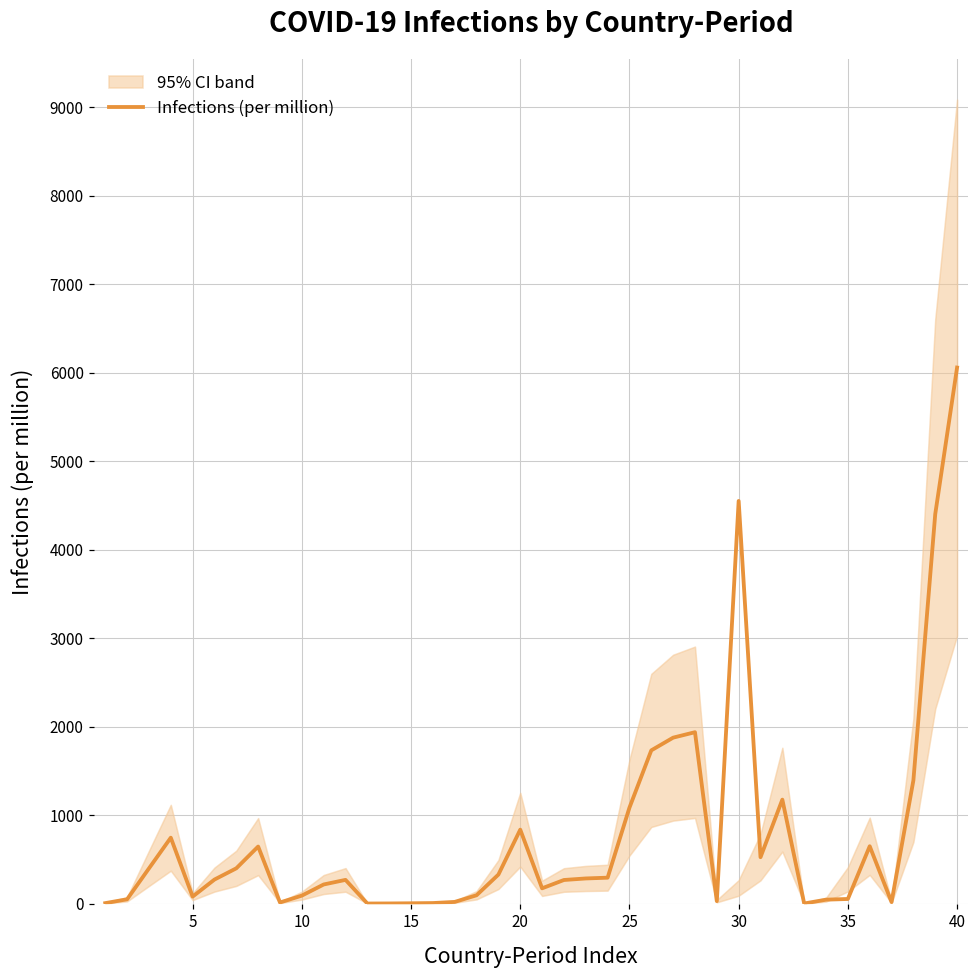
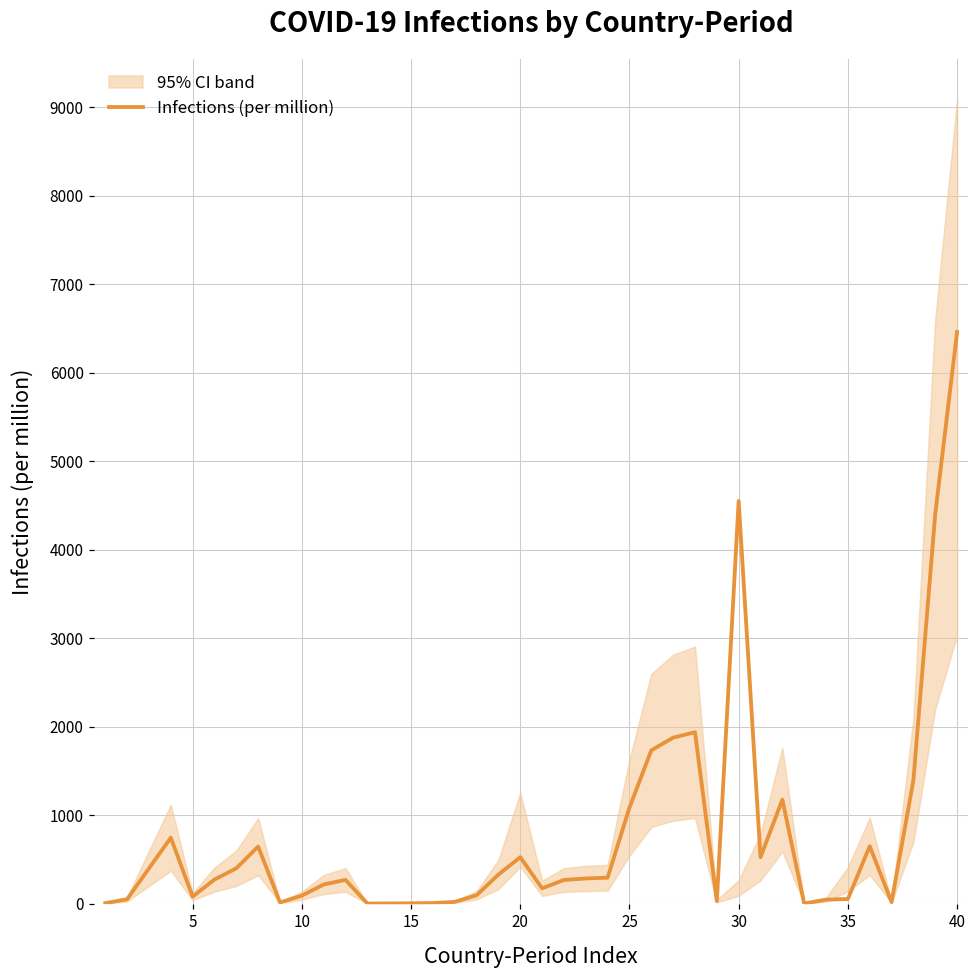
Infections (per million), 20: 800 -> 500
Infections (per million), 40: 6100 -> 6500
